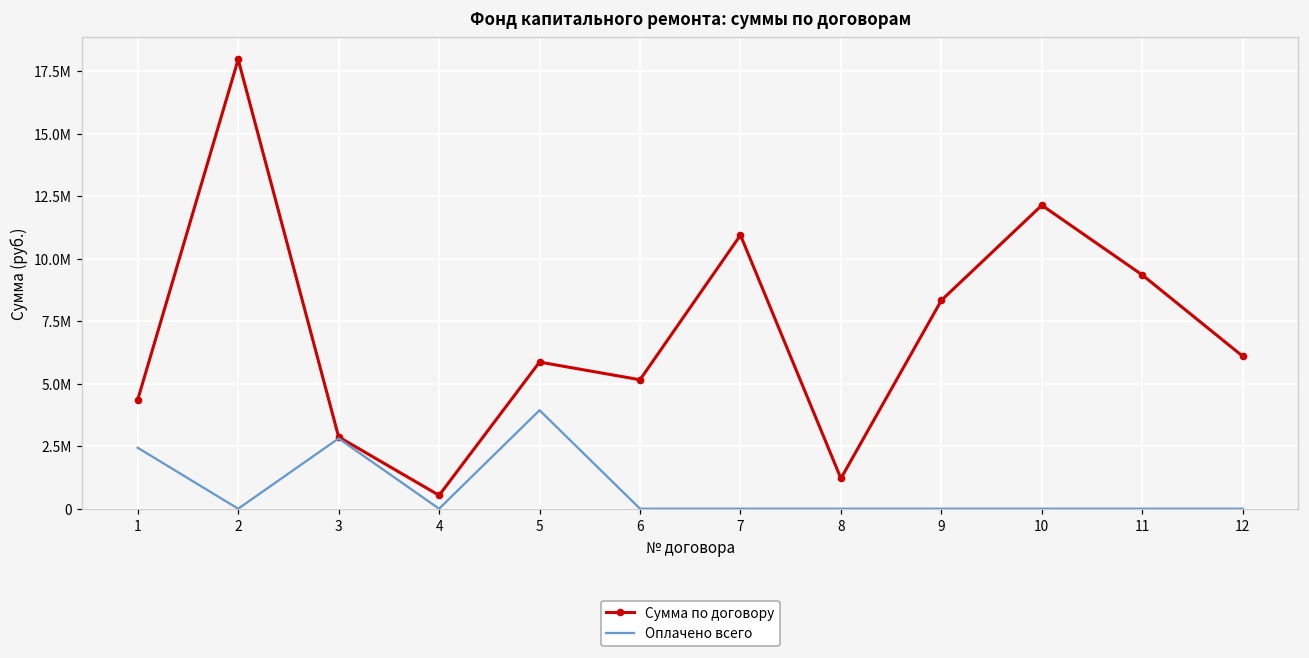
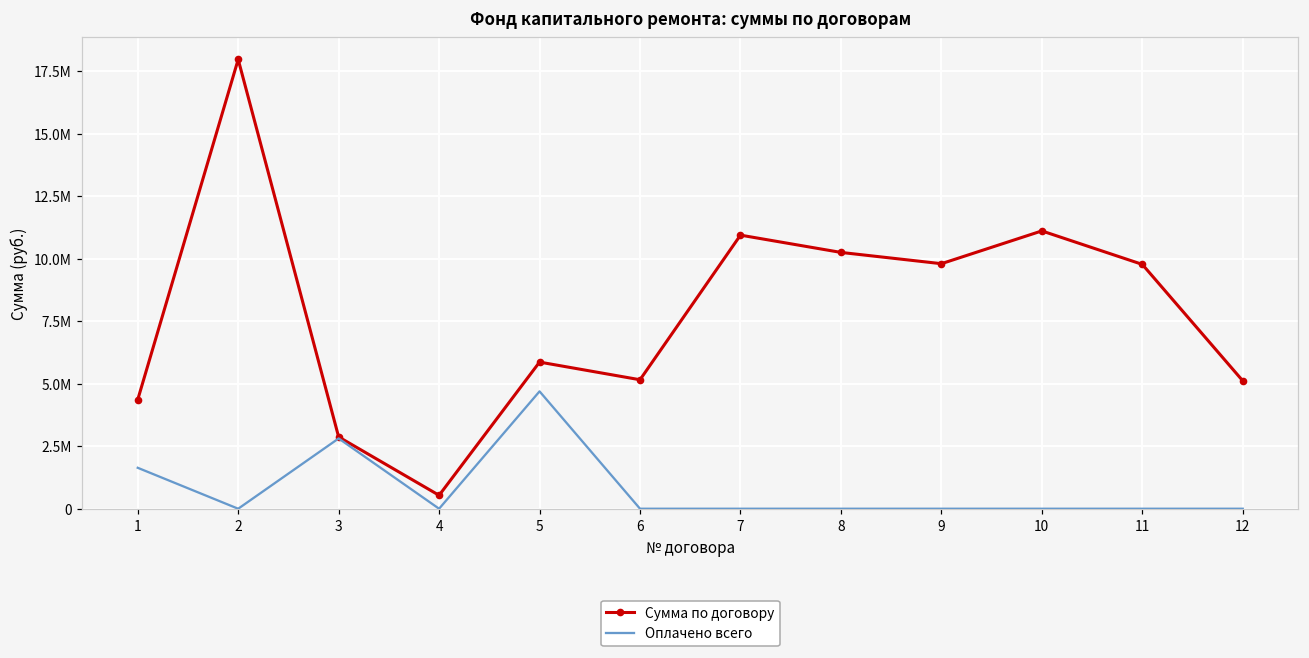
Оплачено всего, 1: 2400000 -> 1600000
Оплачено всего, 5: 3900000 -> 4700000
Сумма по договору, 8: 1200000 -> 10300000
Сумма по договору, 9: 8300000 -> 9800000
Сумма по договору, 10: 12100000 -> 11100000
Сумма по договору, 11: 9300000 -> 9800000
Сумма по договору, 12: 6100000 -> 5100000
